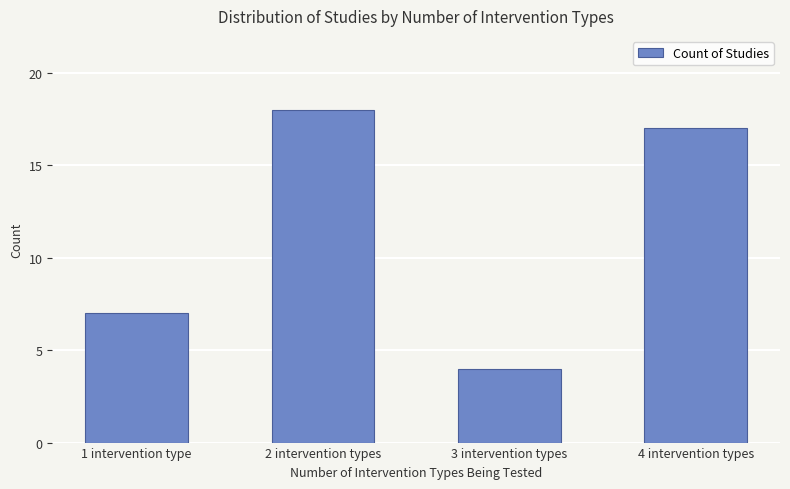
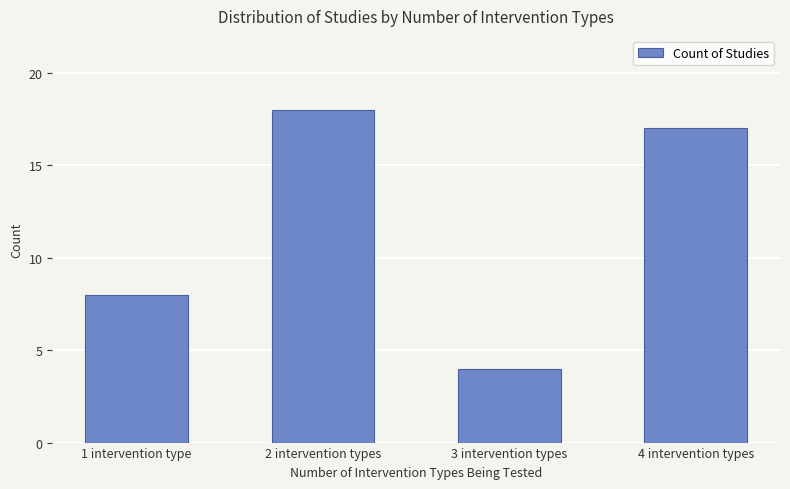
1 intervention type: 7 -> 8
